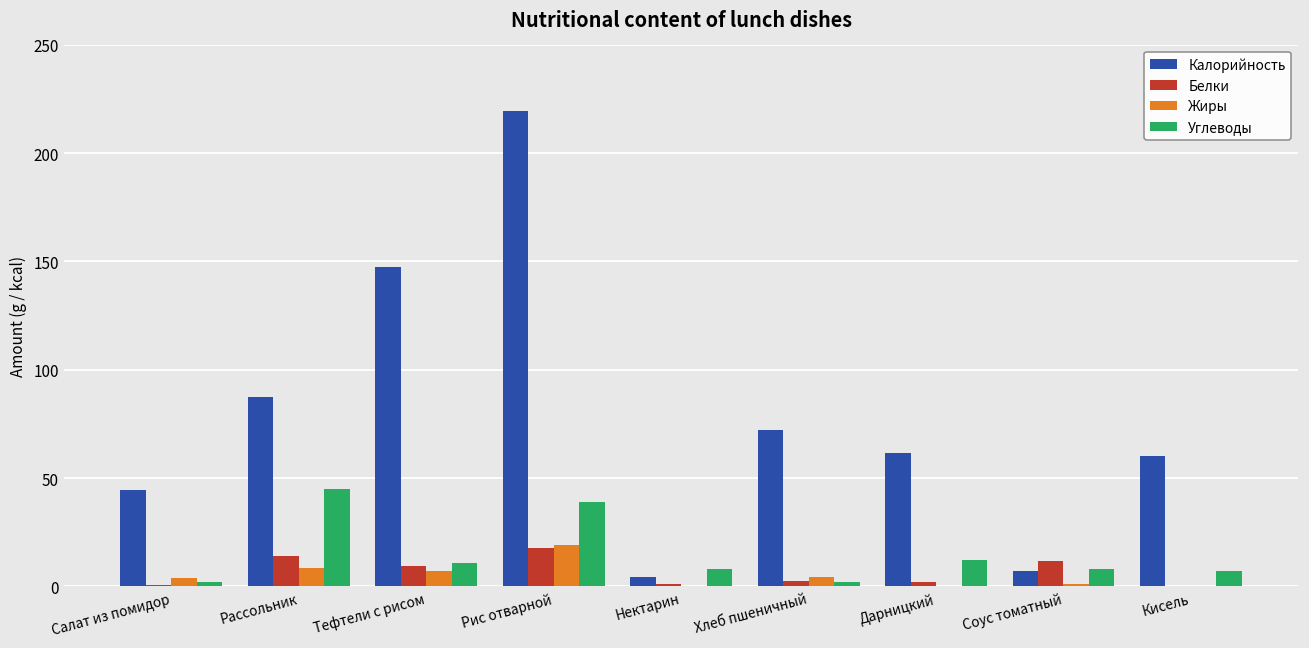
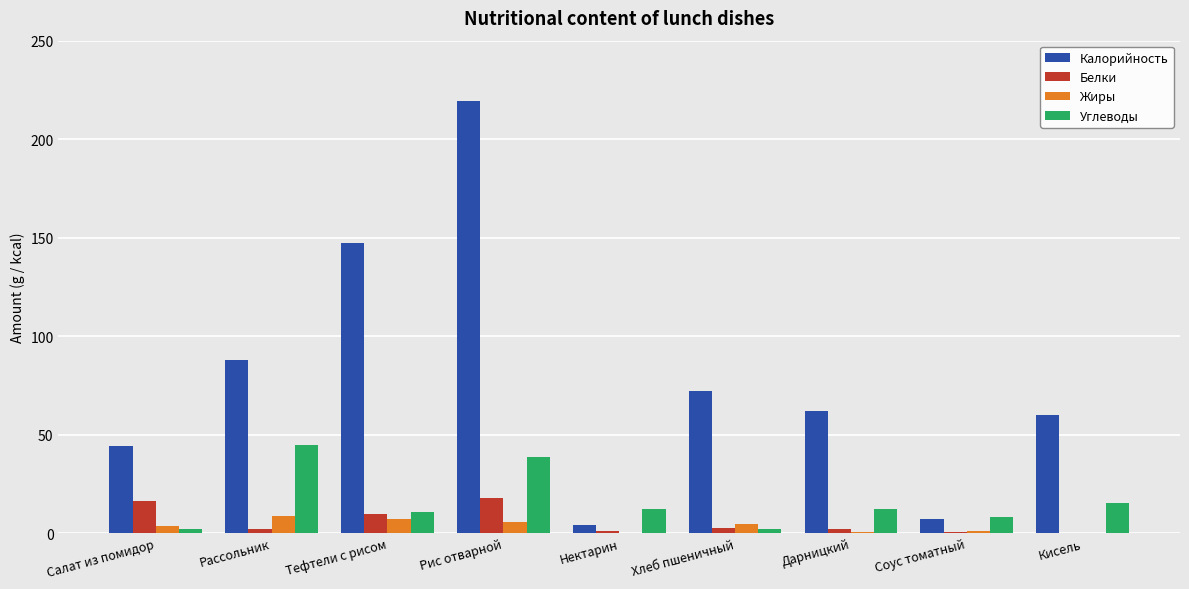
Белки, Салат из помидор: 1 -> 16
Белки, Рассольник: 14 -> 2
Жиры, Рис отварной: 19 -> 5
Углеводы, Нектарин: 8 -> 12
Белки, Соус томатный: 12 -> 0
Углеводы, Кисель: 7 -> 15
